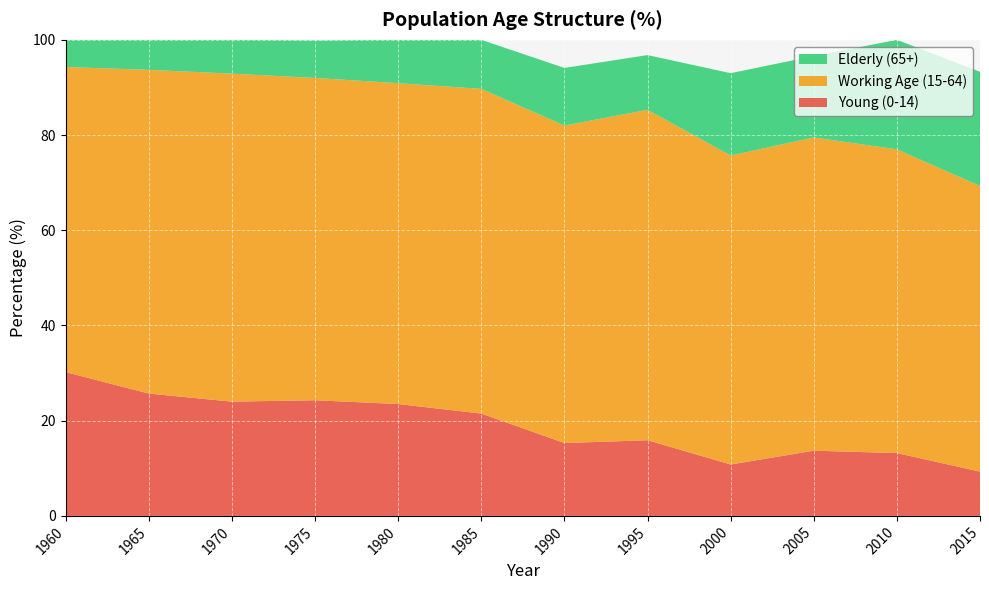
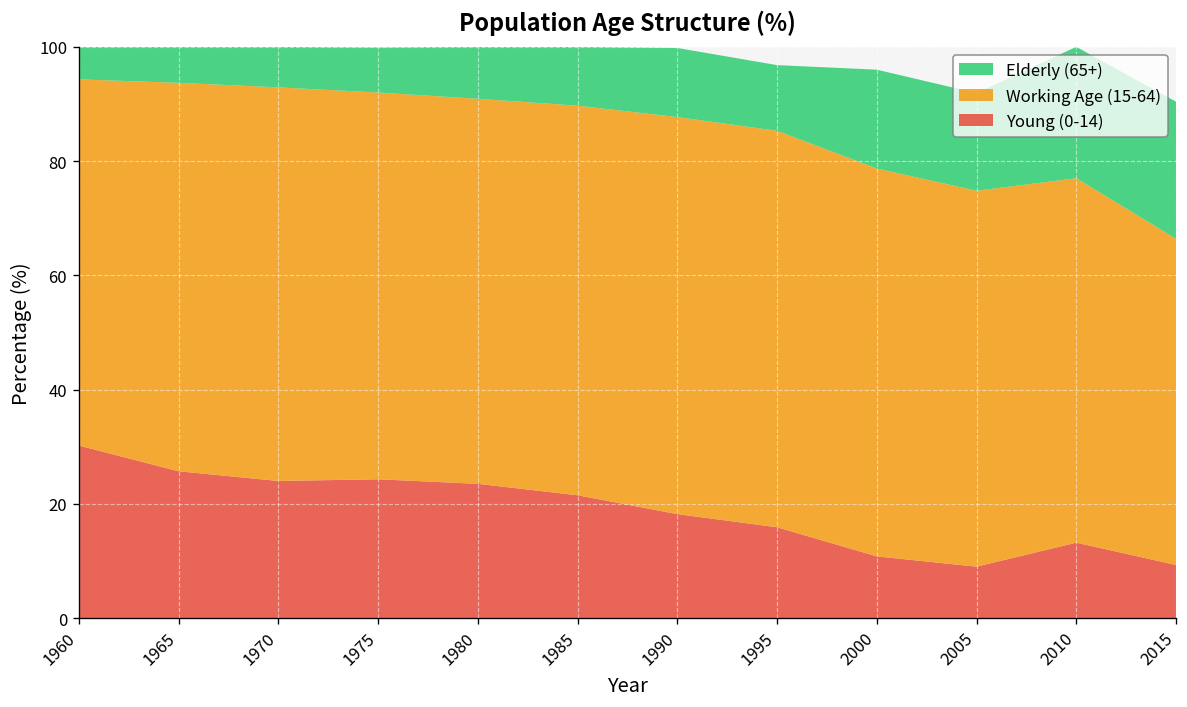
Young (0-14), 1990: 15 -> 18
Working Age (15-64), 1990: 67 -> 70
Working Age (15-64), 2000: 65 -> 68
Young (0-14), 2005: 14 -> 9
Working Age (15-64), 2015: 60 -> 57
